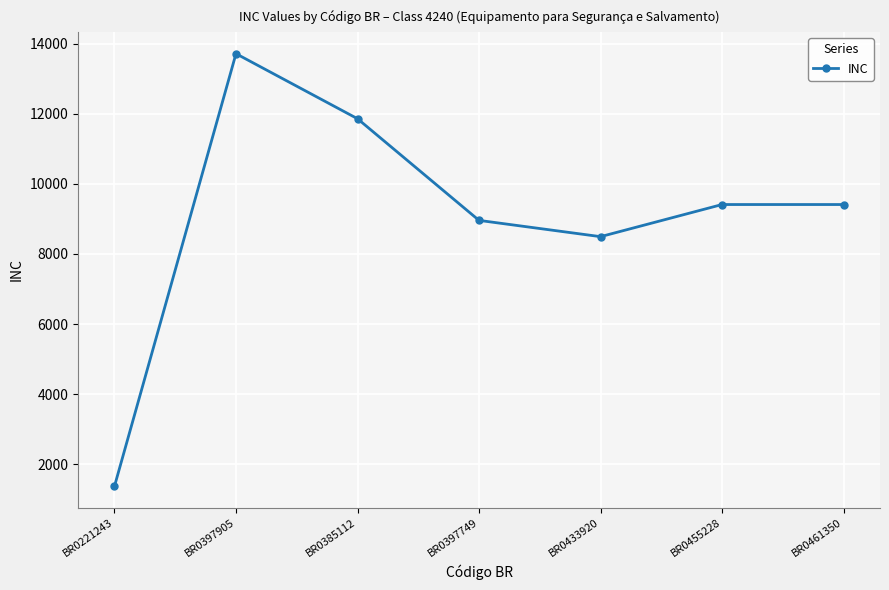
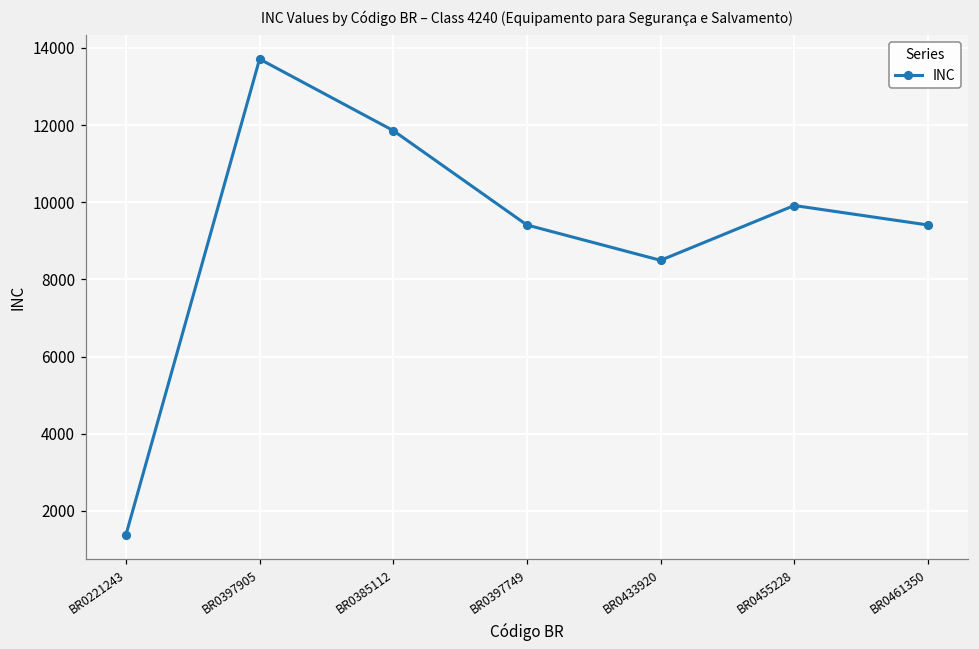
BR0397749: 9000 -> 9400
BR0455228: 9400 -> 9900
